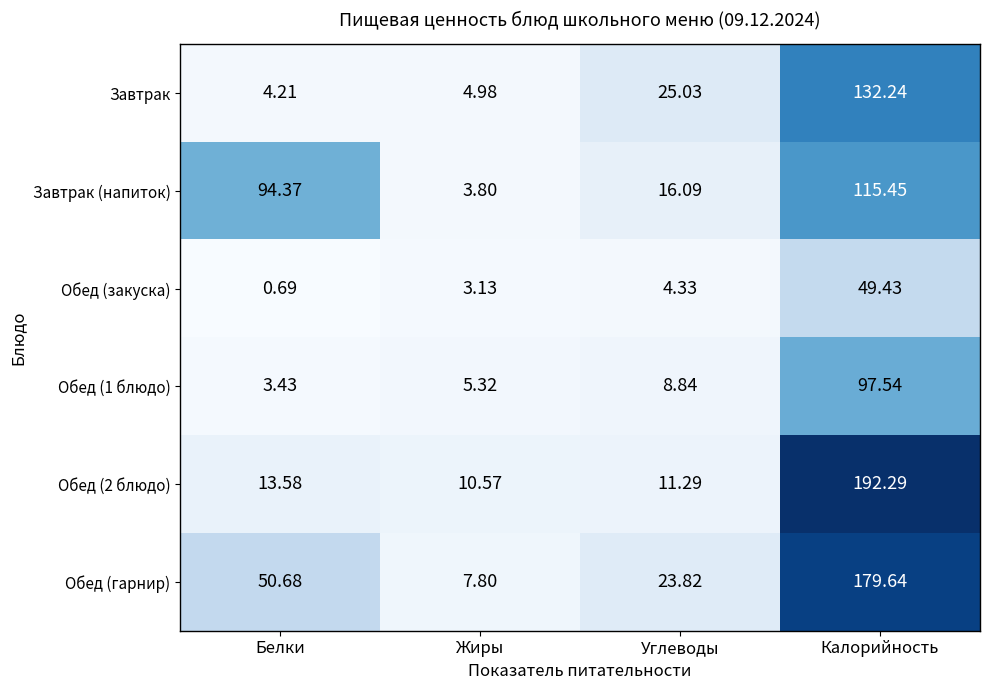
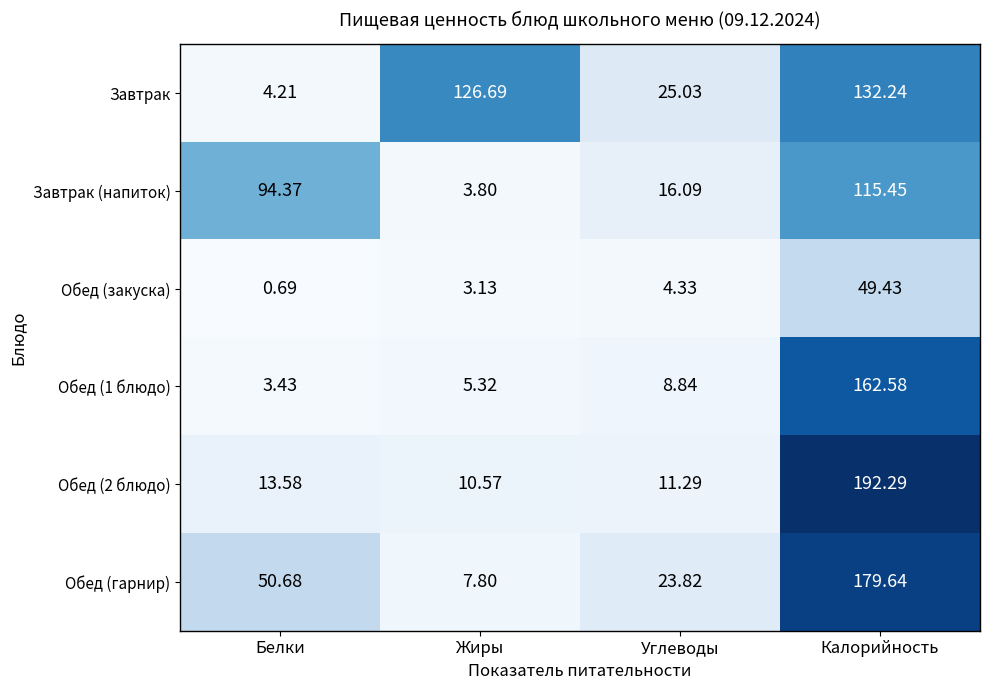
Завтрак, Жиры: 4.98 -> 126.69
Обед (1 блюдо), Калорийность: 97.54 -> 162.58
